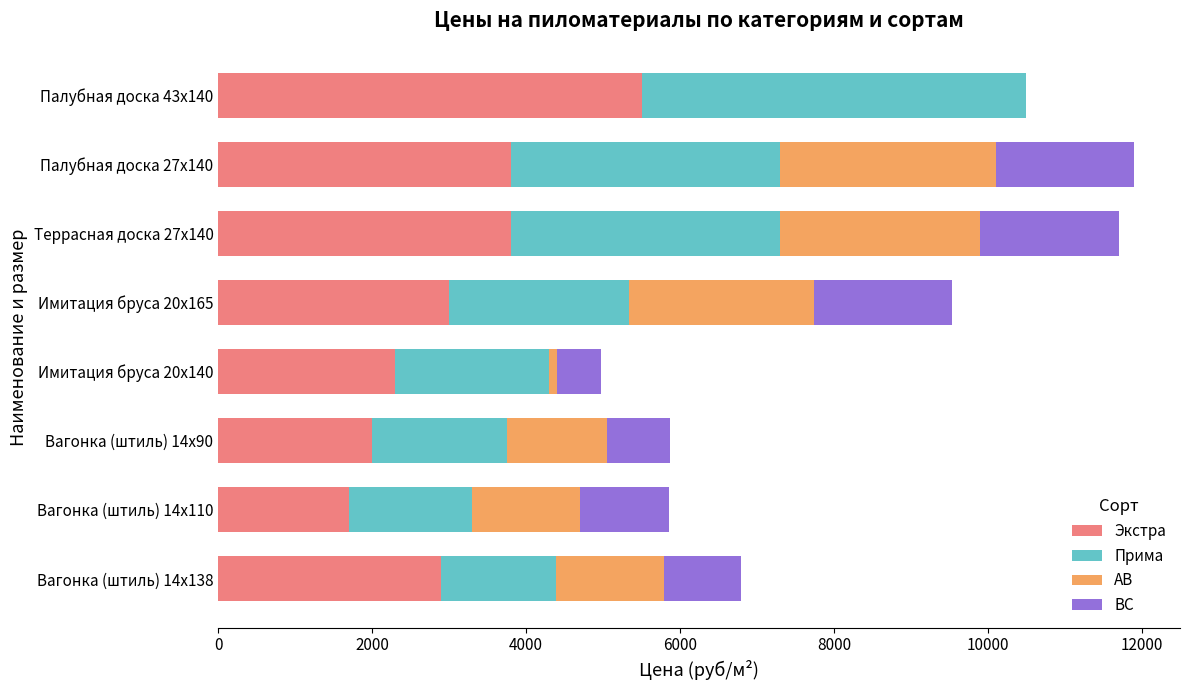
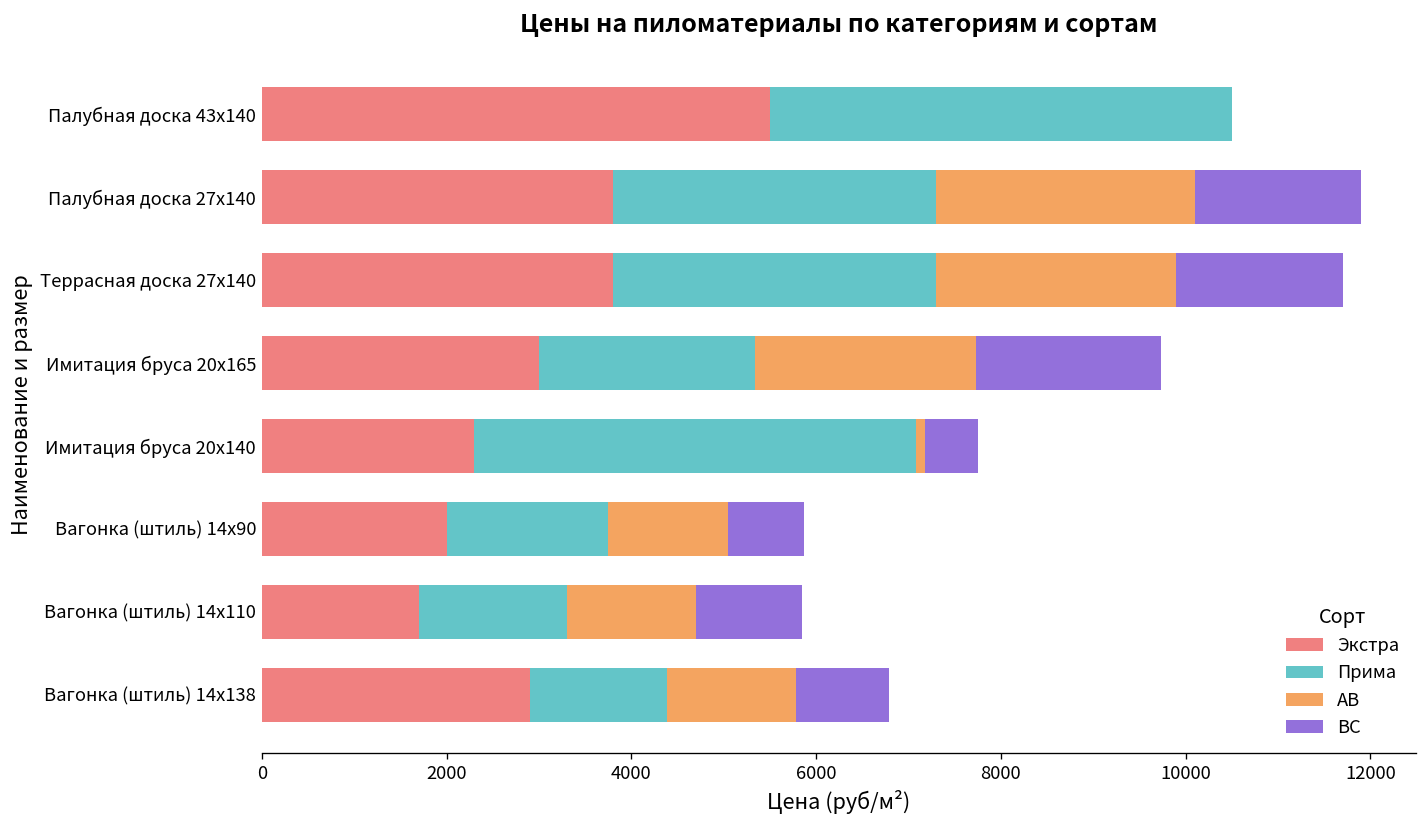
ВС, Имитация бруса 20х165: 1800 -> 2000
Прима, Имитация бруса 20х140: 2000 -> 4800
